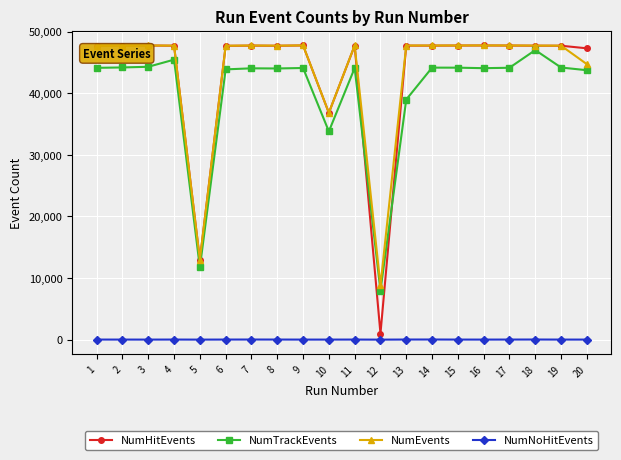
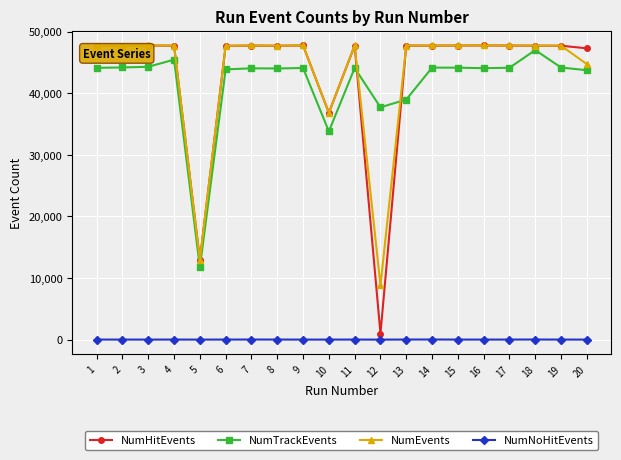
NumTrackEvents, 12: 8,000 -> 38,000
